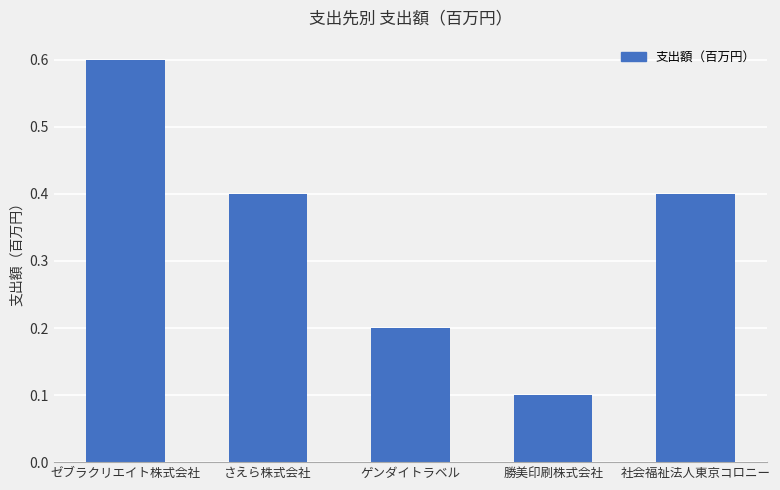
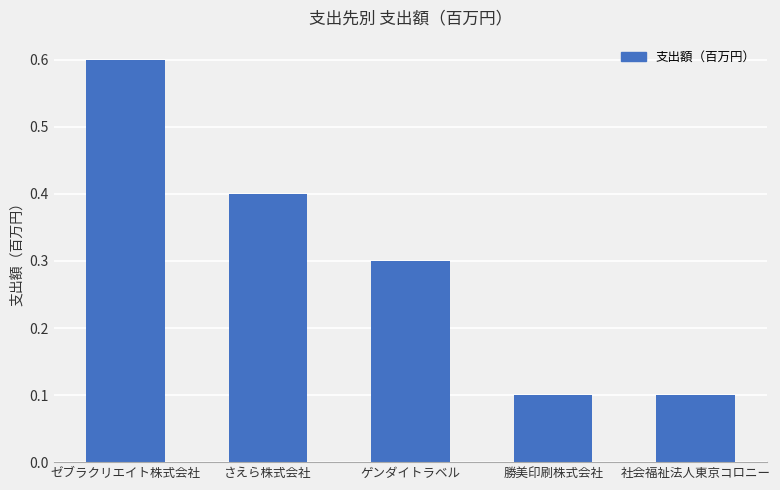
ゲンダイトラベル: 0.2 -> 0.3
社会福祉法人東京コロニー: 0.4 -> 0.1
